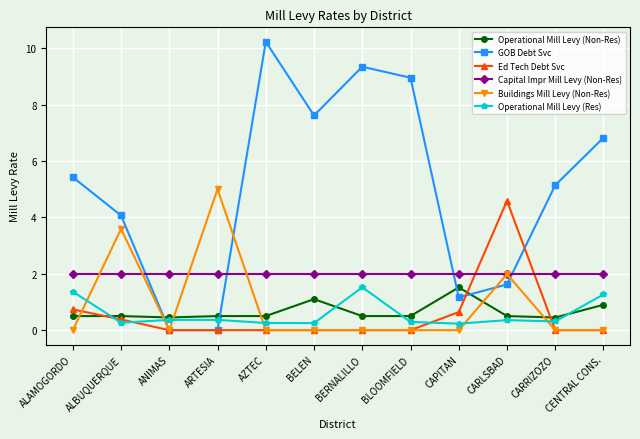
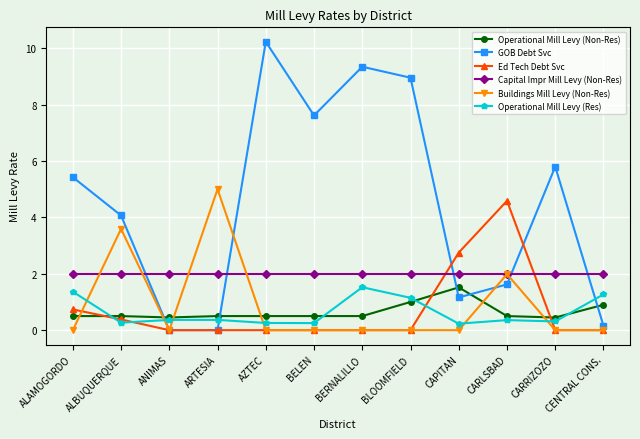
Operational Mill Levy (Non-Res), BELEN: 1.1 -> 0.5
Operational Mill Levy (Non-Res), BLOOMFIELD: 0.5 -> 1.0
Operational Mill Levy (Res), BLOOMFIELD: 0.3 -> 1.1
Ed Tech Debt Svc, CAPITAN: 0.6 -> 2.8
GOB Debt Svc, CARRIZOZO: 5.1 -> 5.8
GOB Debt Svc, CENTRAL CONS.: 6.8 -> 0.2
